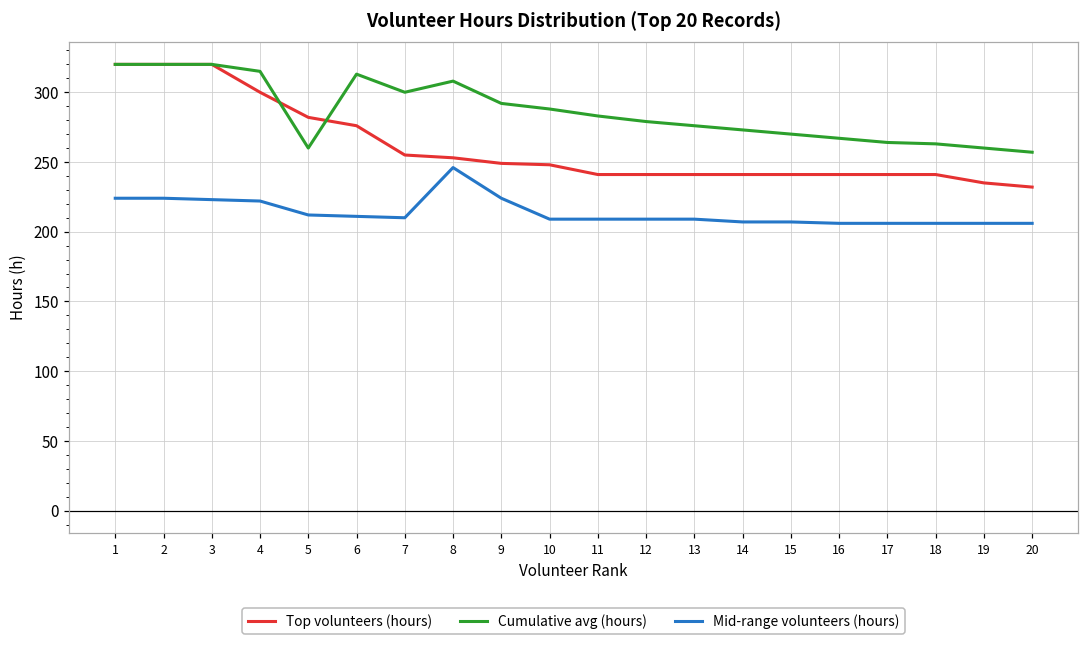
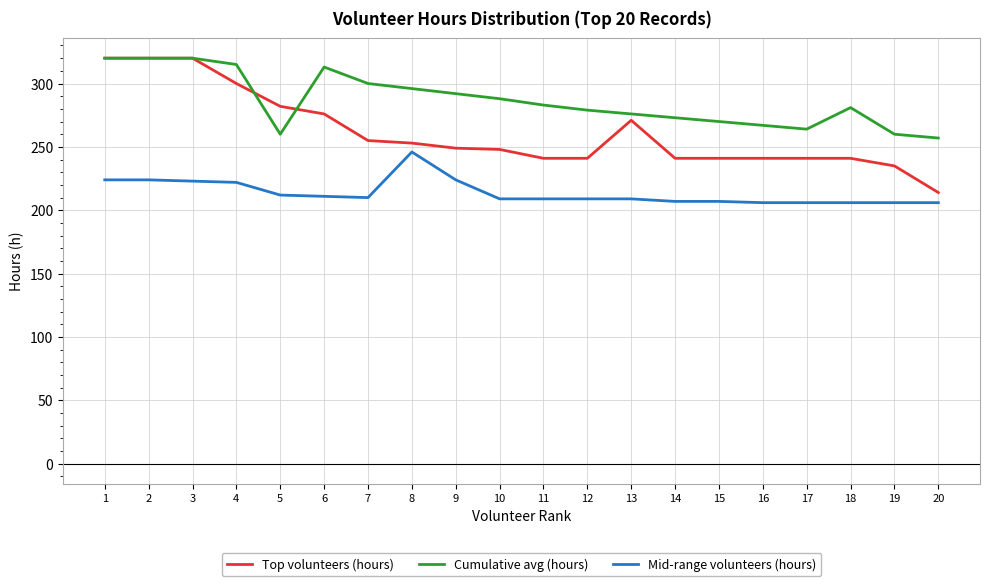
Cumulative avg (hours), 8: 308 -> 296
Top volunteers (hours), 13: 241 -> 271
Cumulative avg (hours), 18: 263 -> 281
Top volunteers (hours), 20: 232 -> 214
